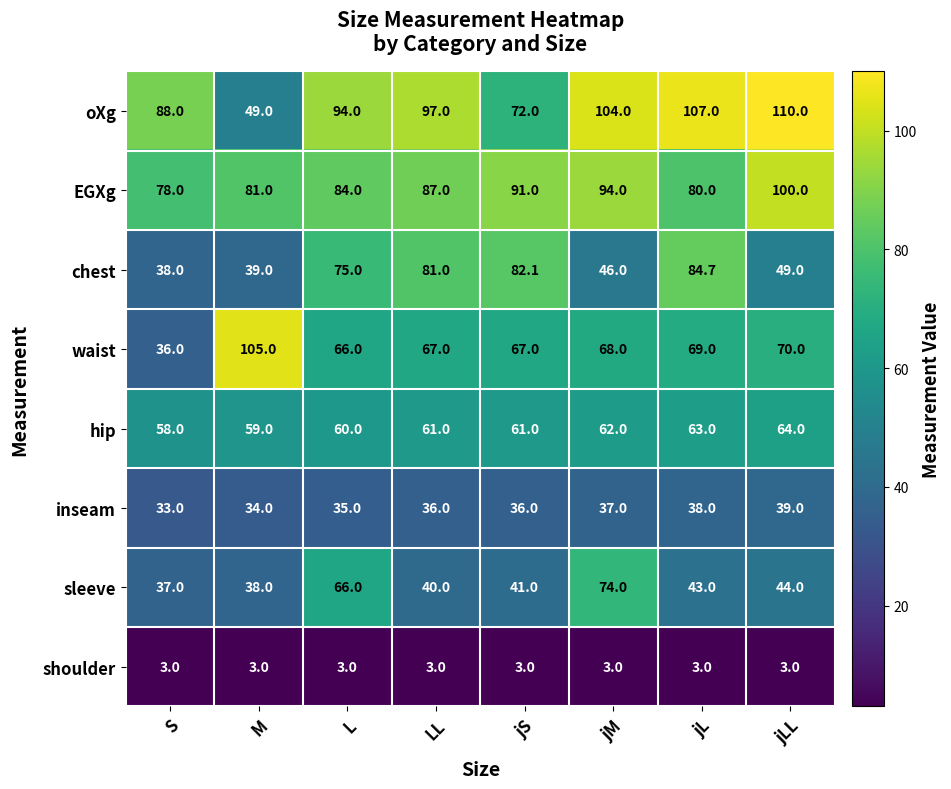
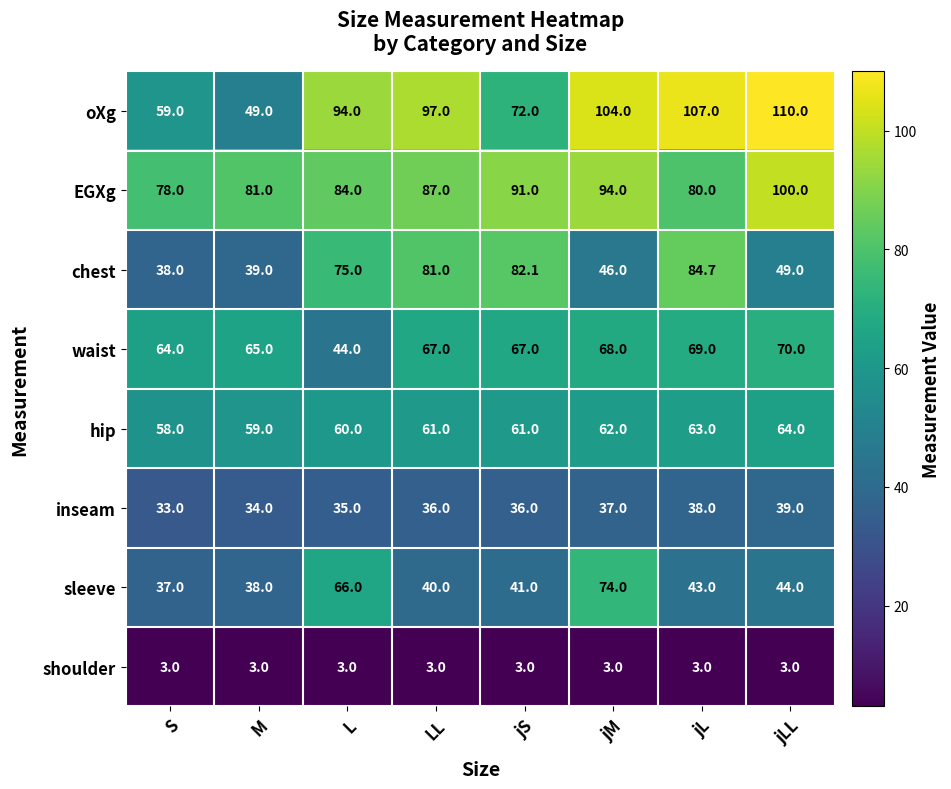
oXg, S: 88.0 -> 59.0
waist, S: 36.0 -> 64.0
waist, M: 105.0 -> 65.0
waist, L: 66.0 -> 44.0
